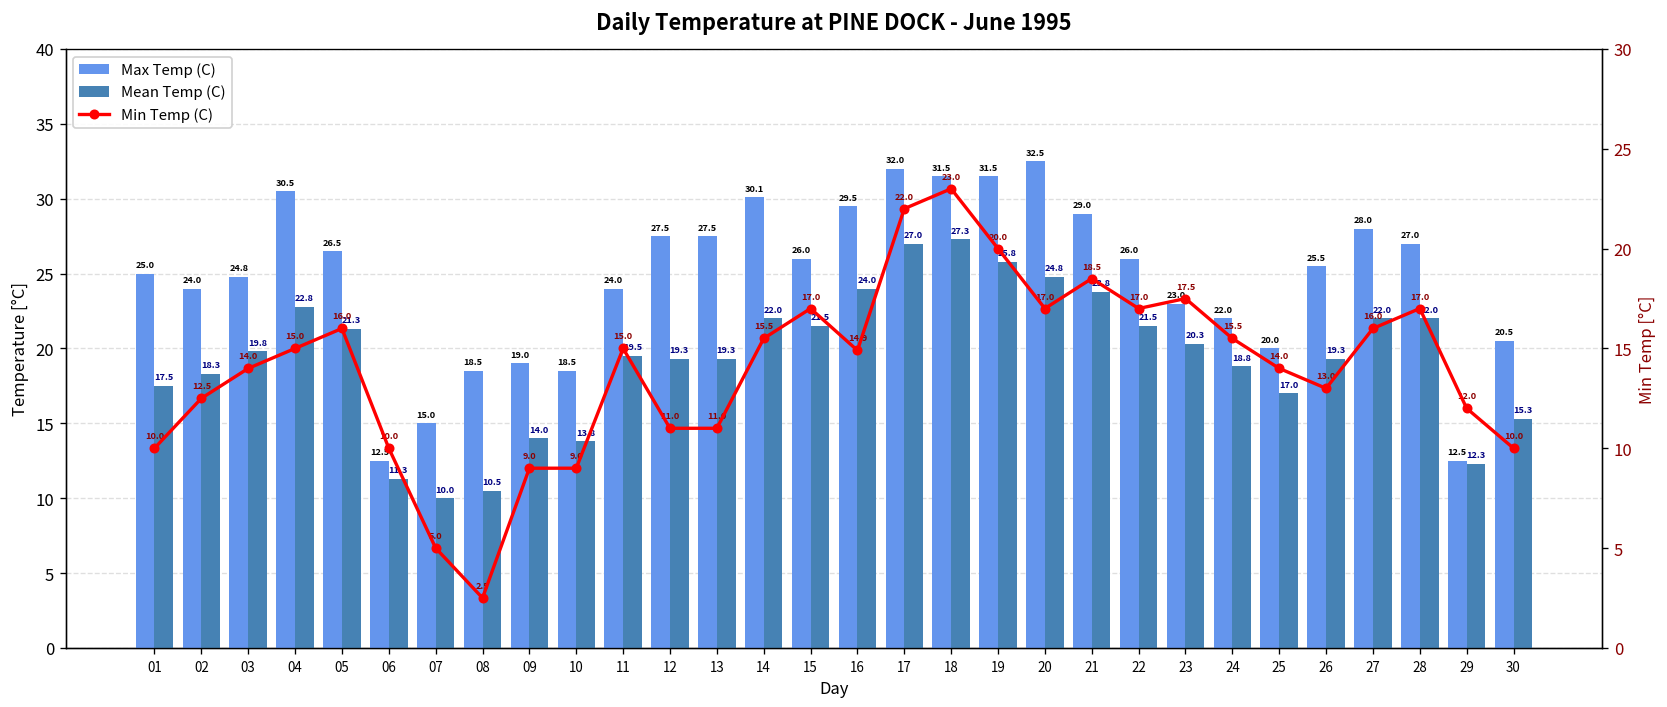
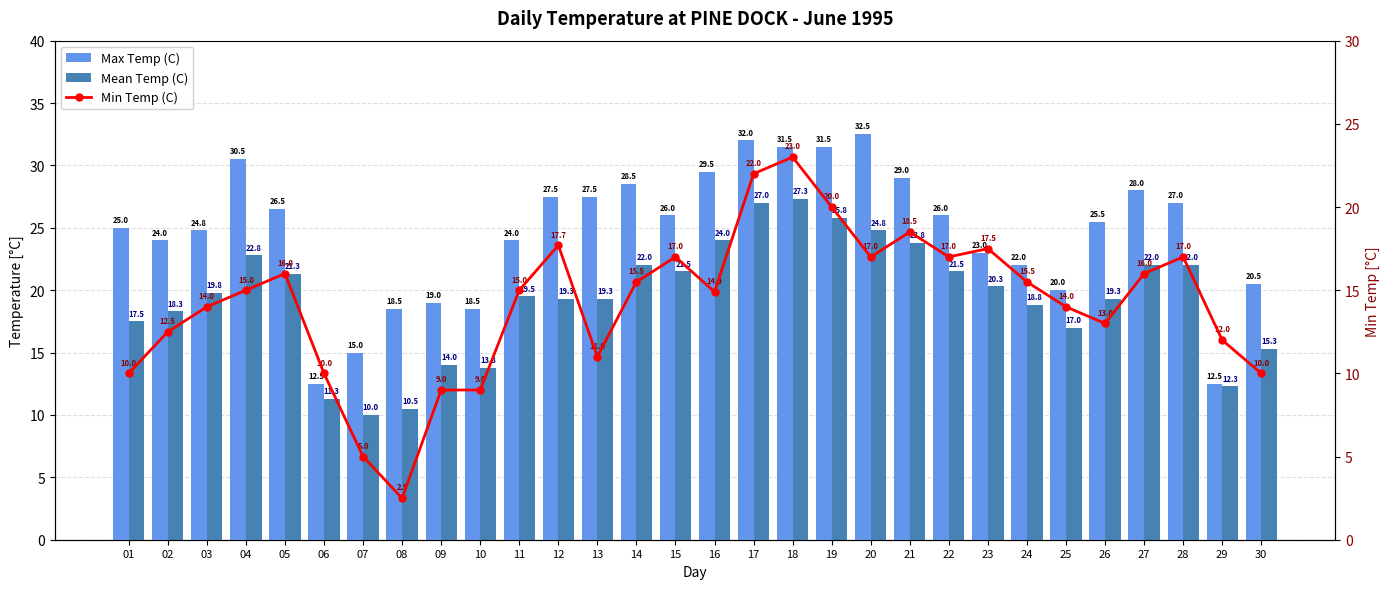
Max Temp (C), 14: 30.1 -> 28.5
Min Temp (C), 12: 11.0 -> 17.7
